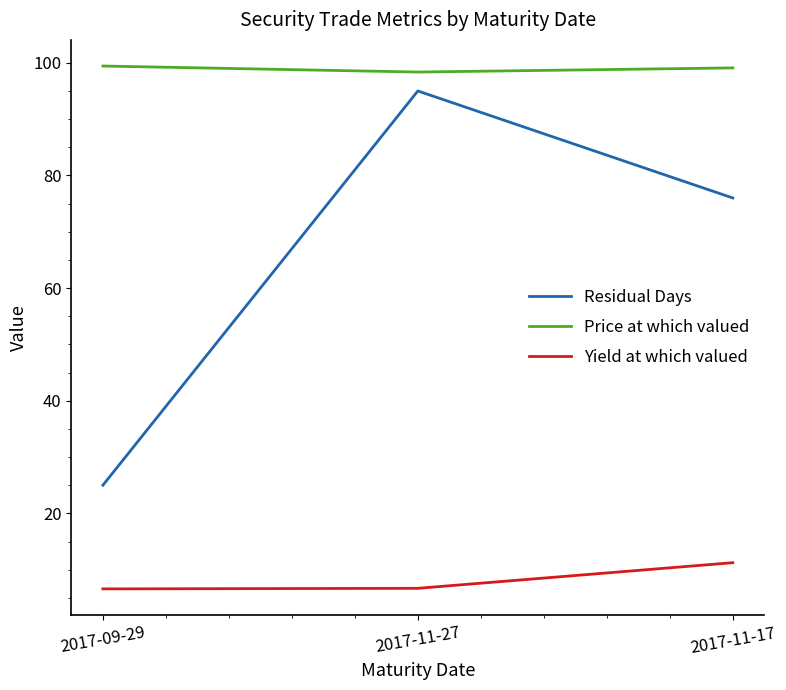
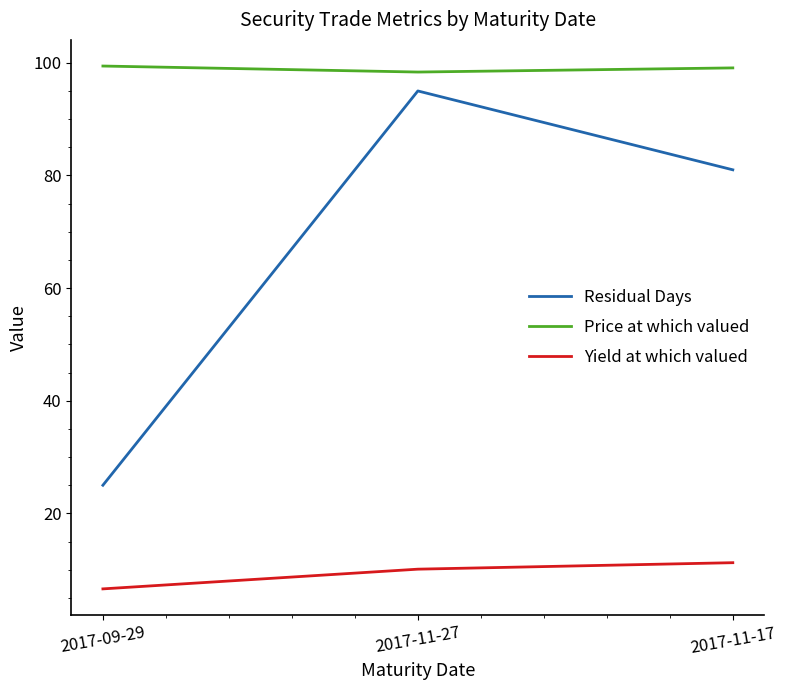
Yield at which valued, 2017-11-27: 7 -> 10
Residual Days, 2017-11-17: 76 -> 81
